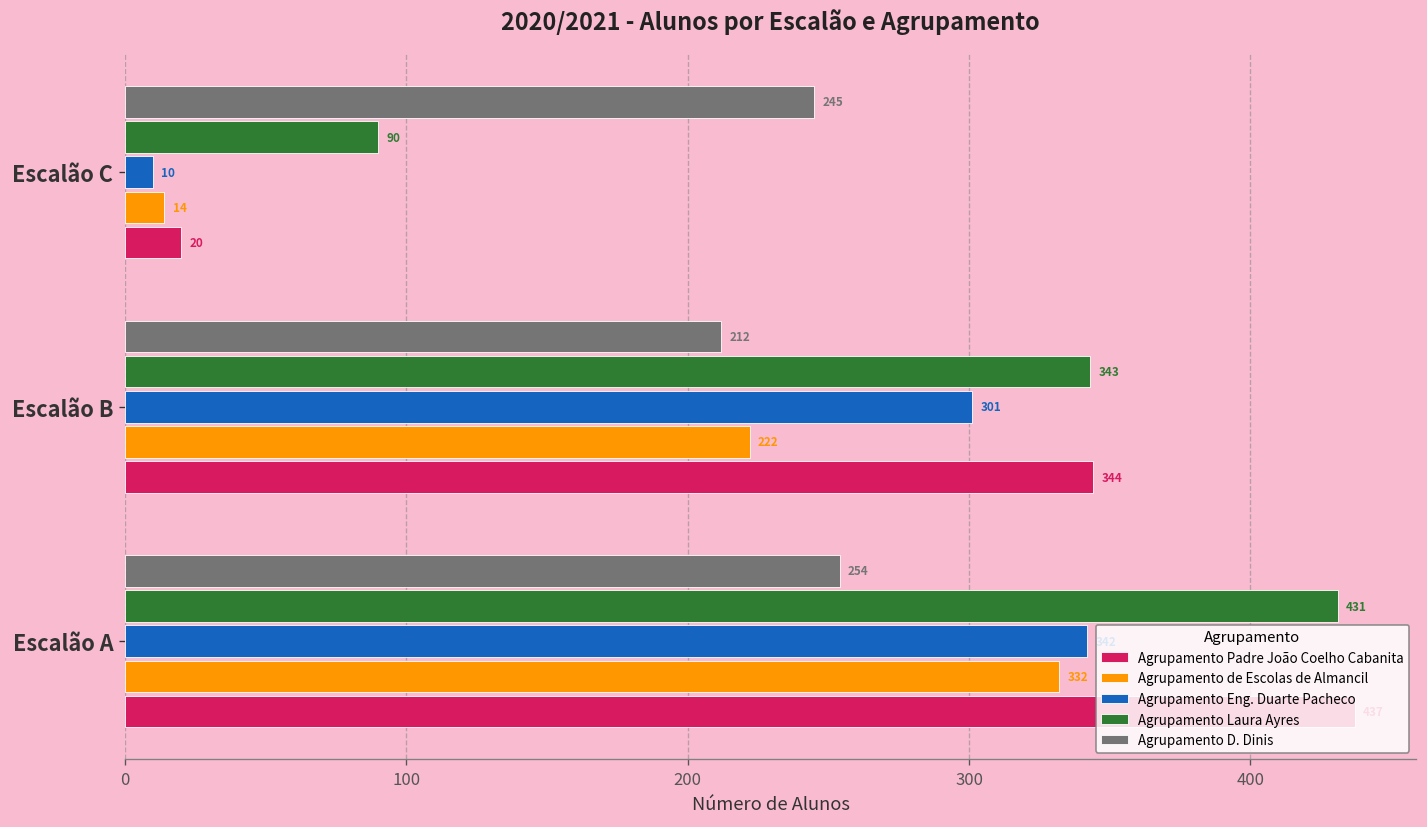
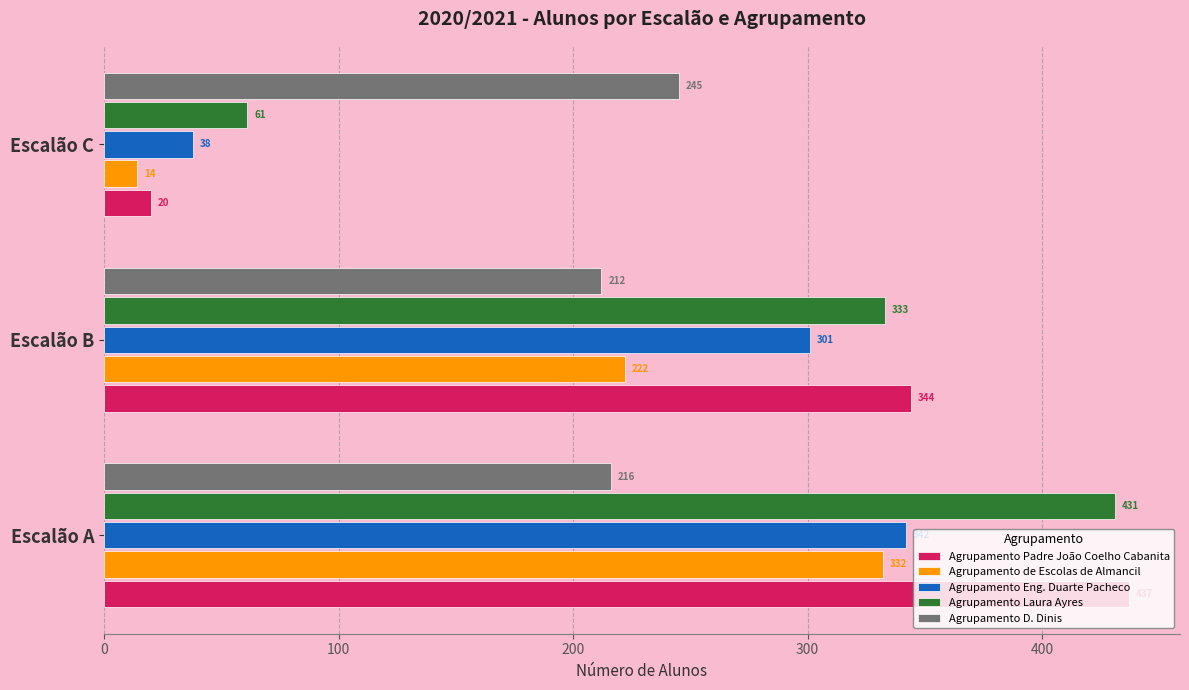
Agrupamento Laura Ayres, Escalão C: 90 -> 61
Agrupamento Eng. Duarte Pacheco, Escalão C: 10 -> 38
Agrupamento Laura Ayres, Escalão B: 343 -> 333
Agrupamento D. Dinis, Escalão A: 254 -> 216
